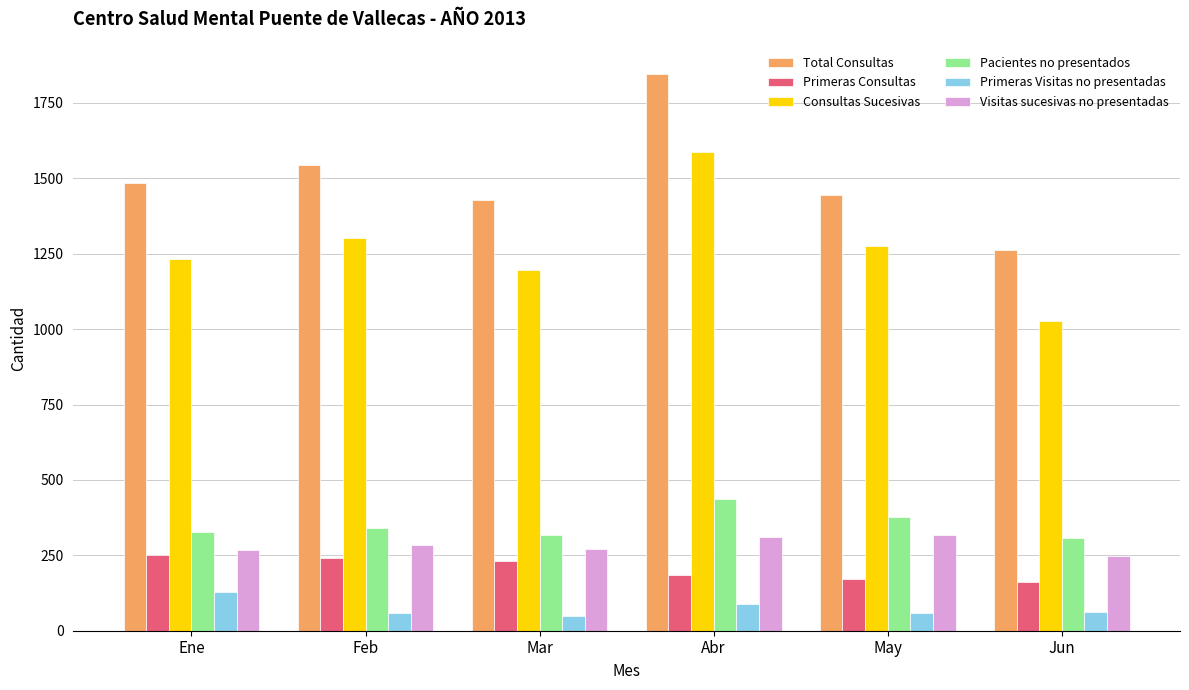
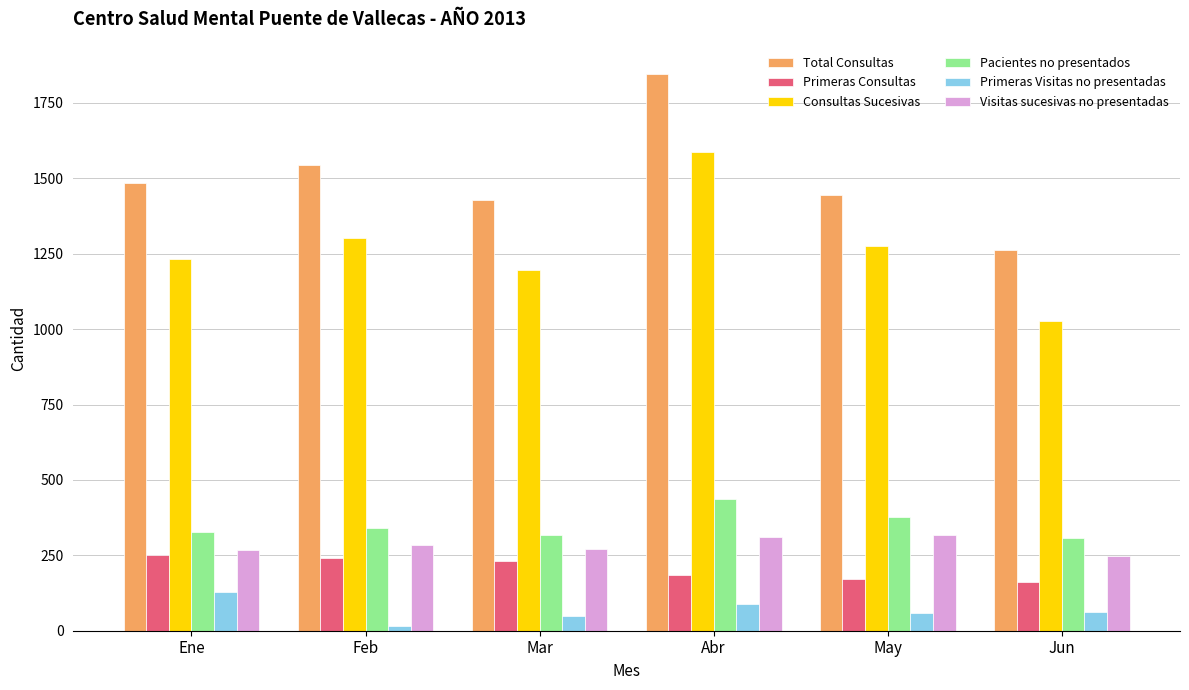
Primeras Visitas no presentadas, Feb: 60 -> 10
